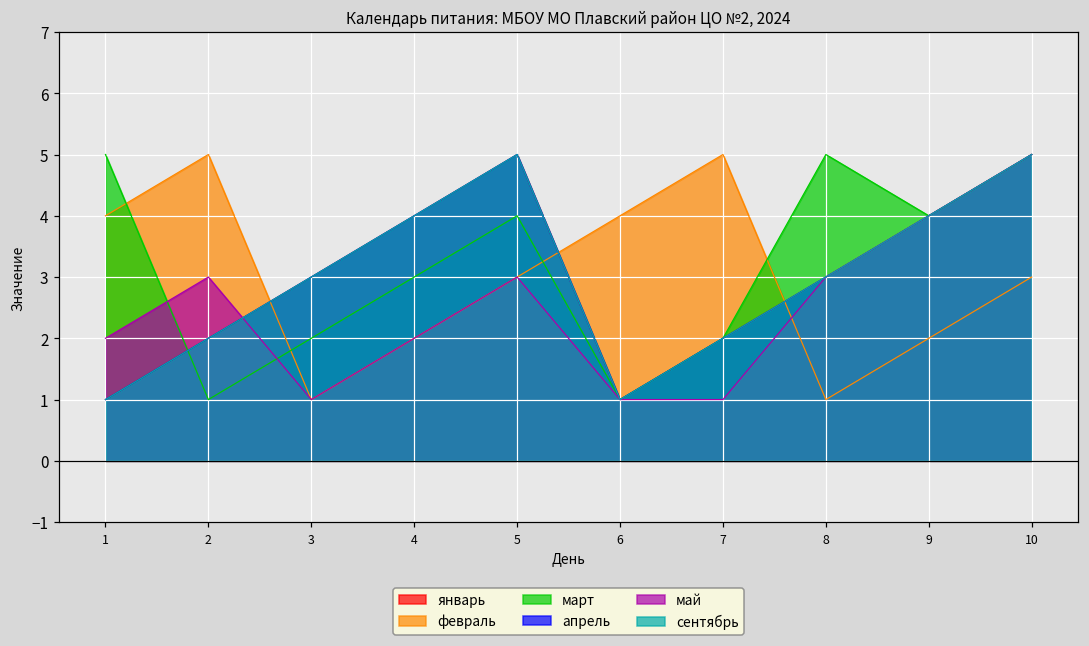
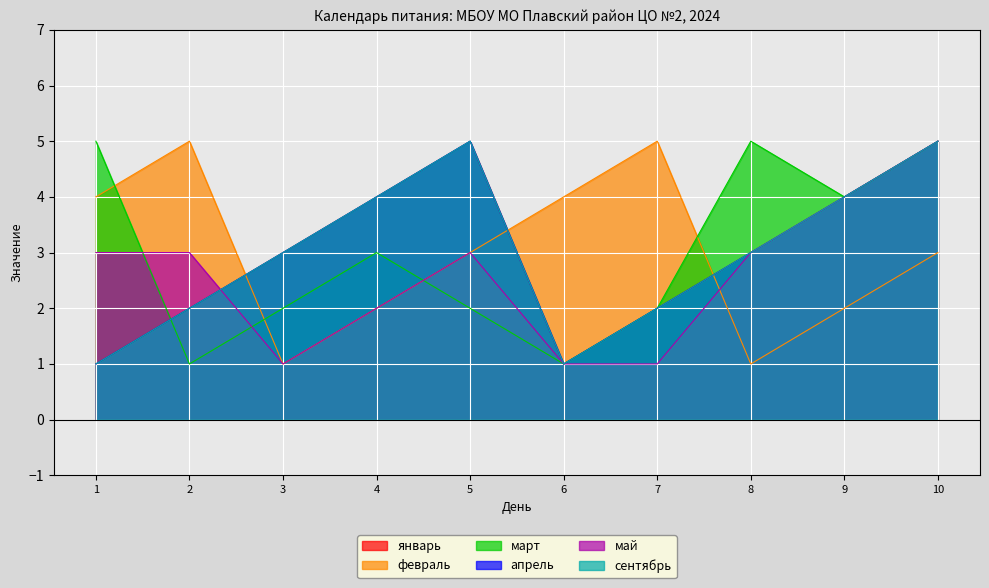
май, 1: 2 -> 3
март, 5: 4 -> 2
